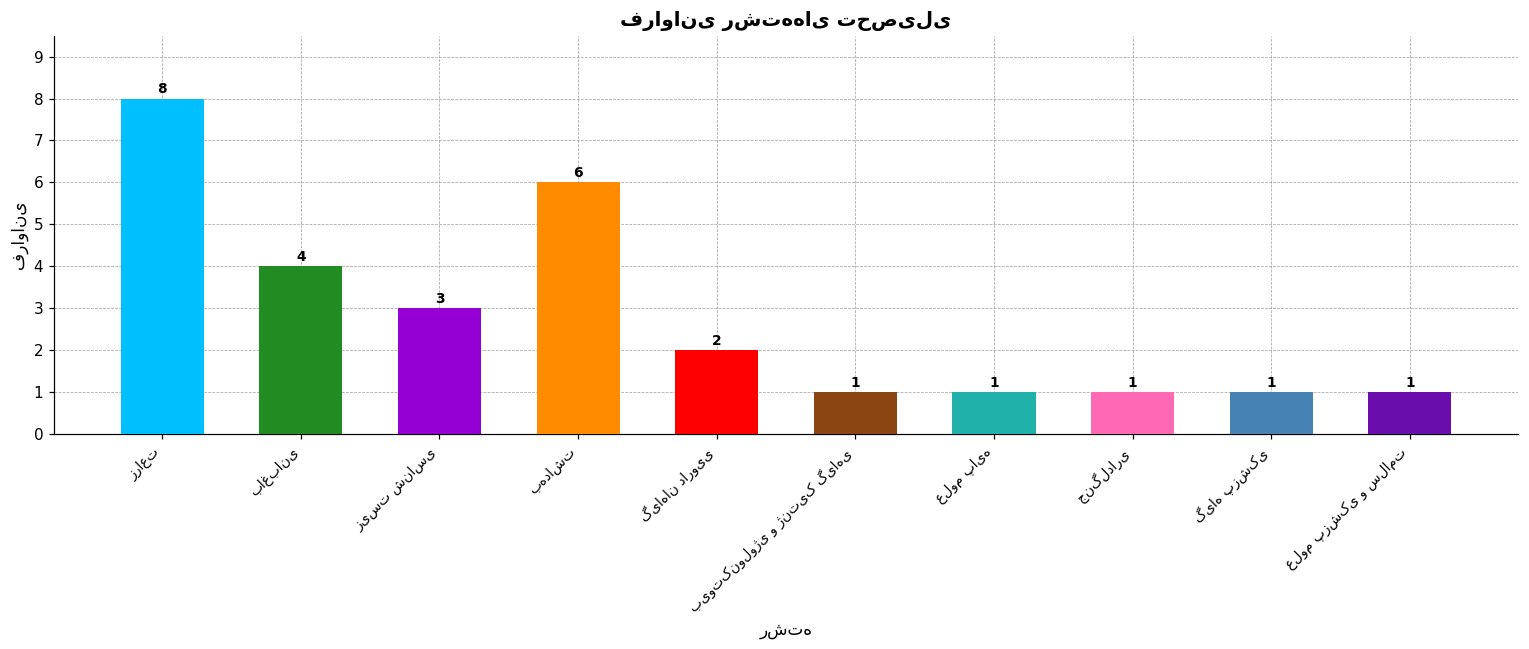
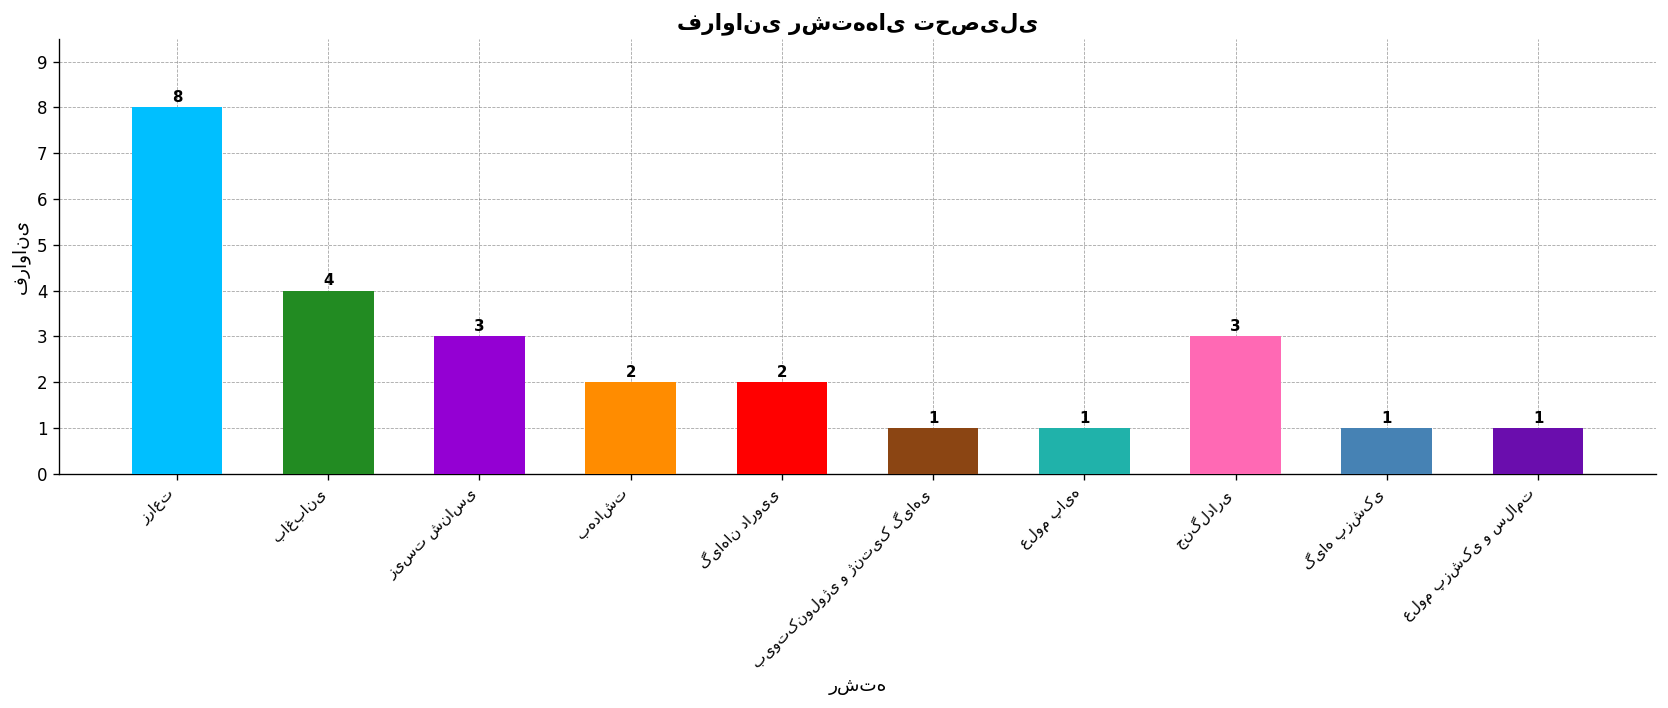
بهداشت: 6 -> 2
جنگلداری: 1 -> 3
